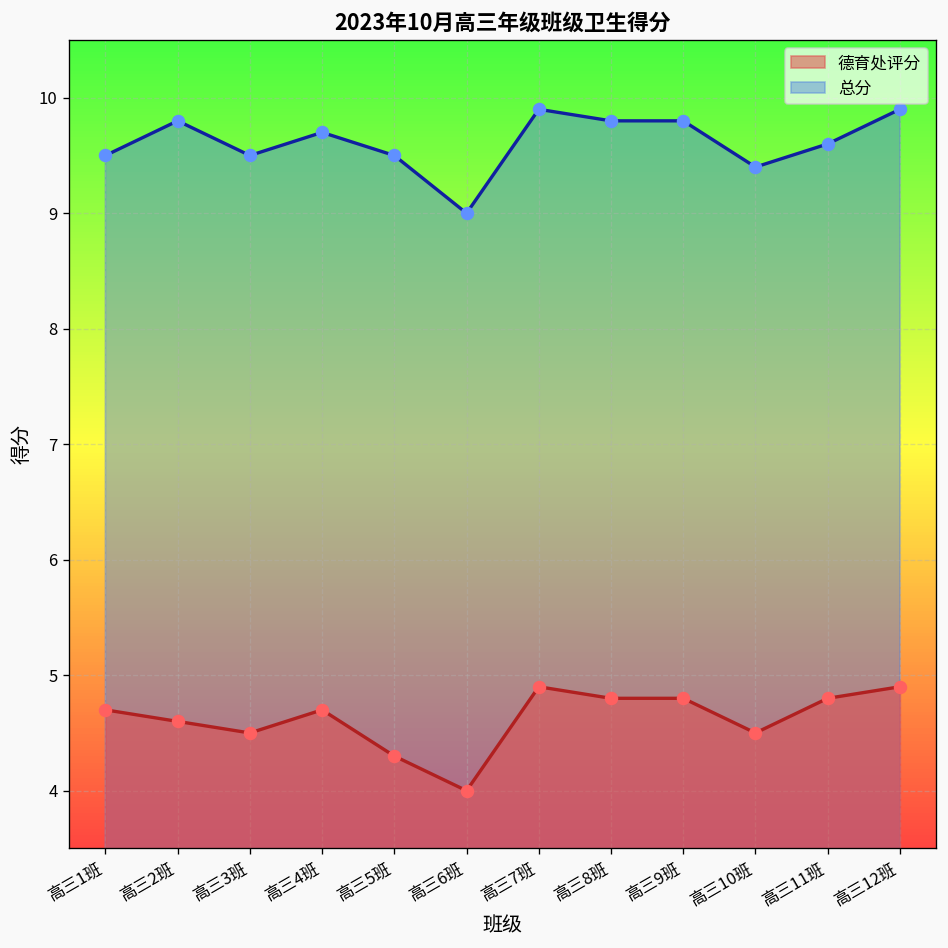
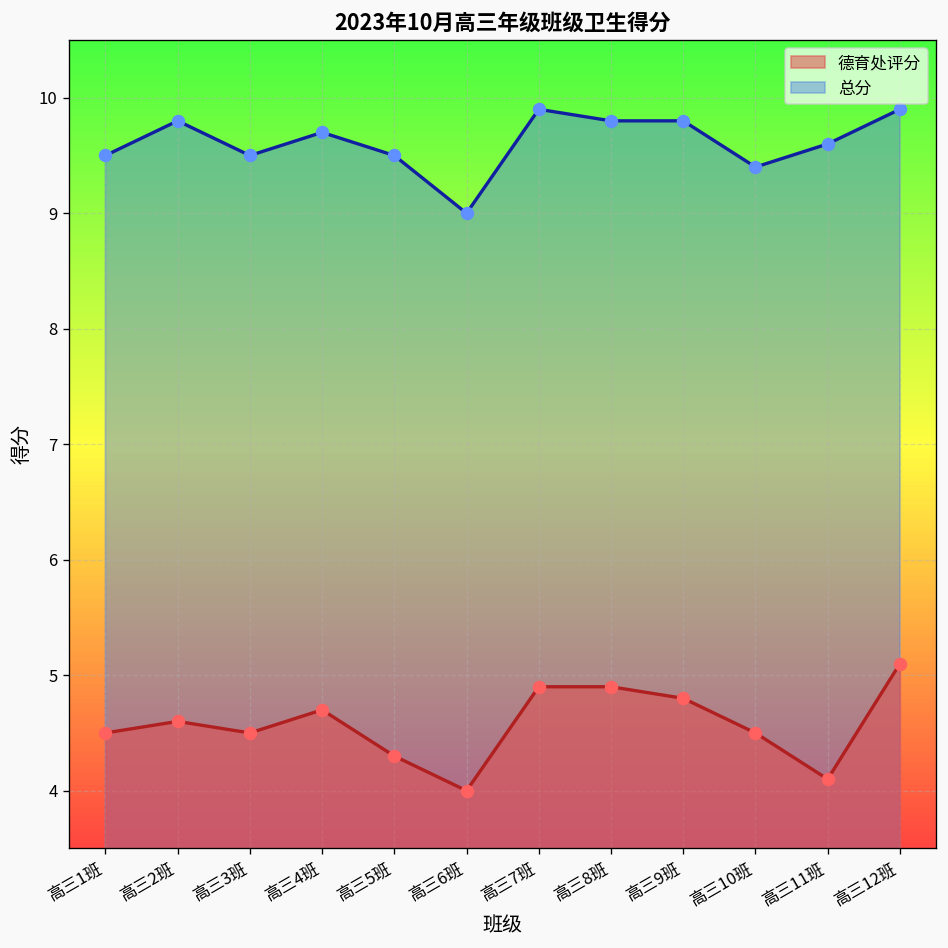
德育处评分, 高三1班: 4.7 -> 4.5
德育处评分, 高三8班: 4.8 -> 4.9
德育处评分, 高三11班: 4.8 -> 4.1
德育处评分, 高三12班: 4.9 -> 5.1
